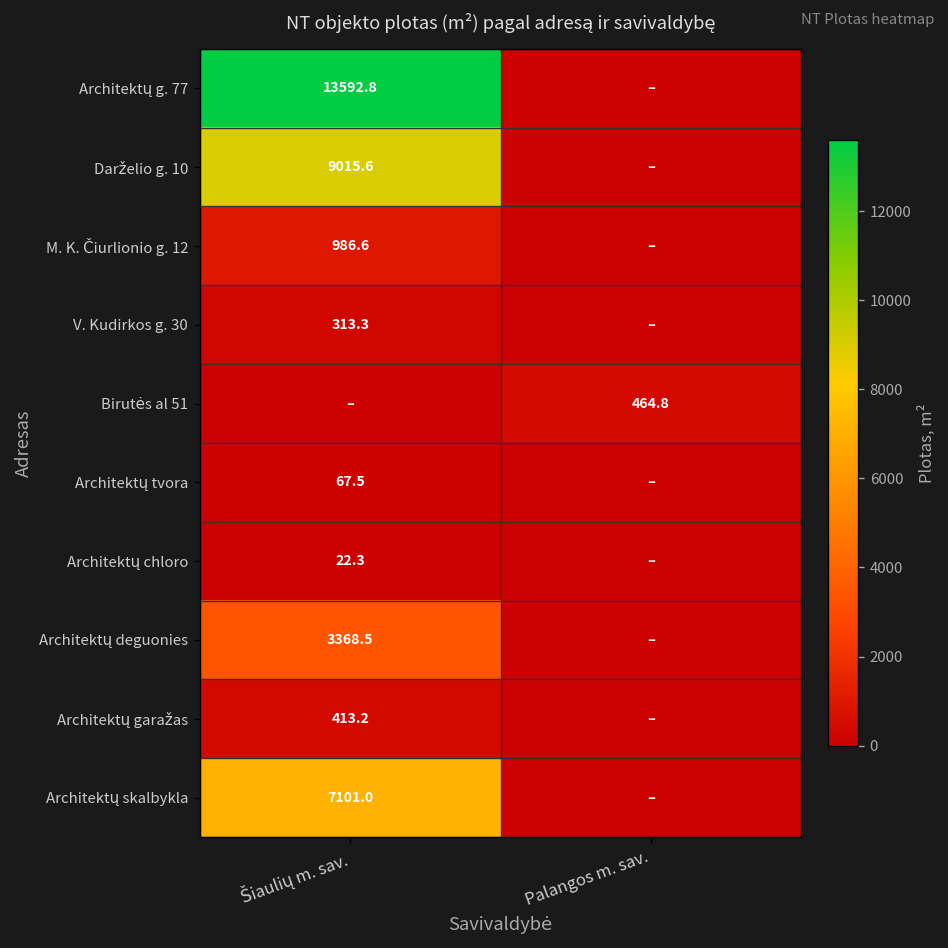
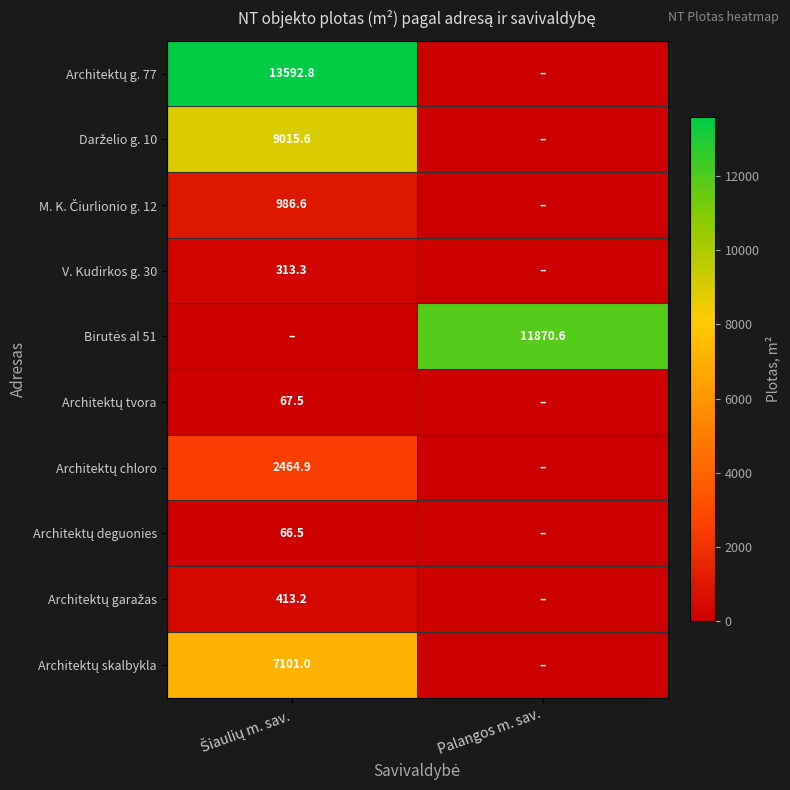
Birutės al 51, Palangos m. sav.: 464.8 -> 11870.6
Architektų chloro, Šiaulių m. sav.: 22.3 -> 2464.9
Architektų deguonies, Šiaulių m. sav.: 3368.5 -> 66.5
